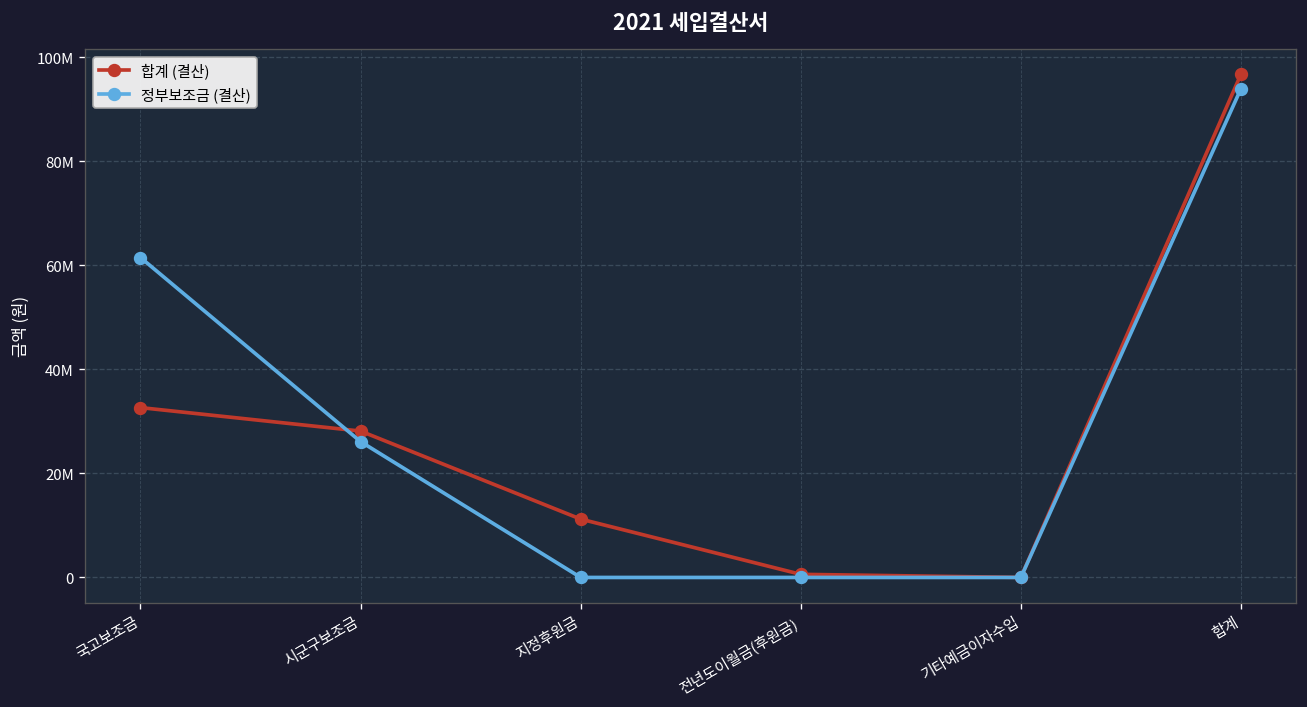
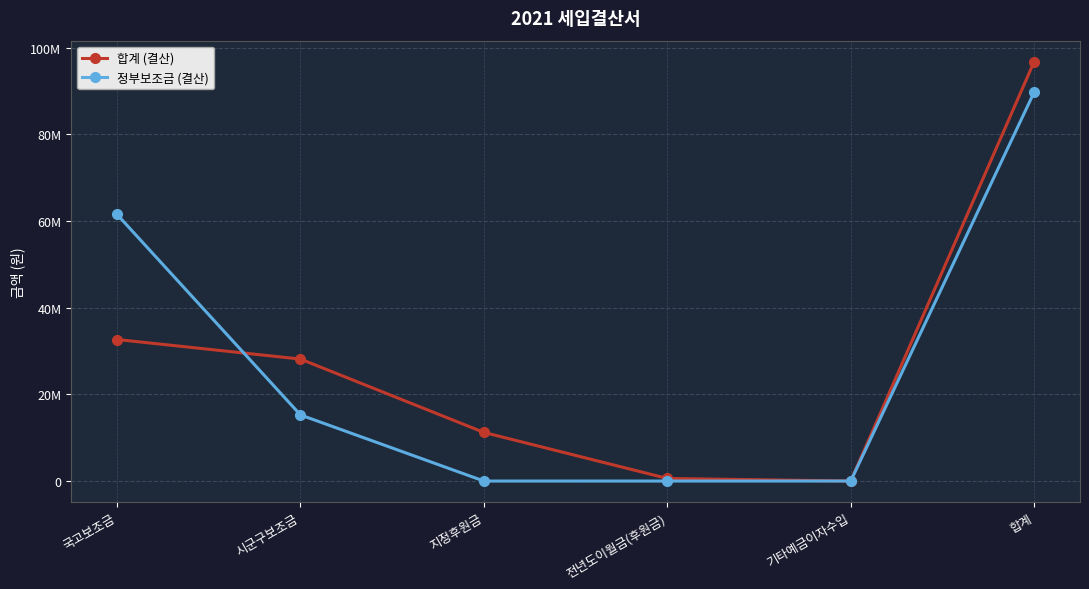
정부보조금 (결산), 시군구보조금: 26000000 -> 15000000
정부보조금 (결산), 합계: 94000000 -> 90000000
